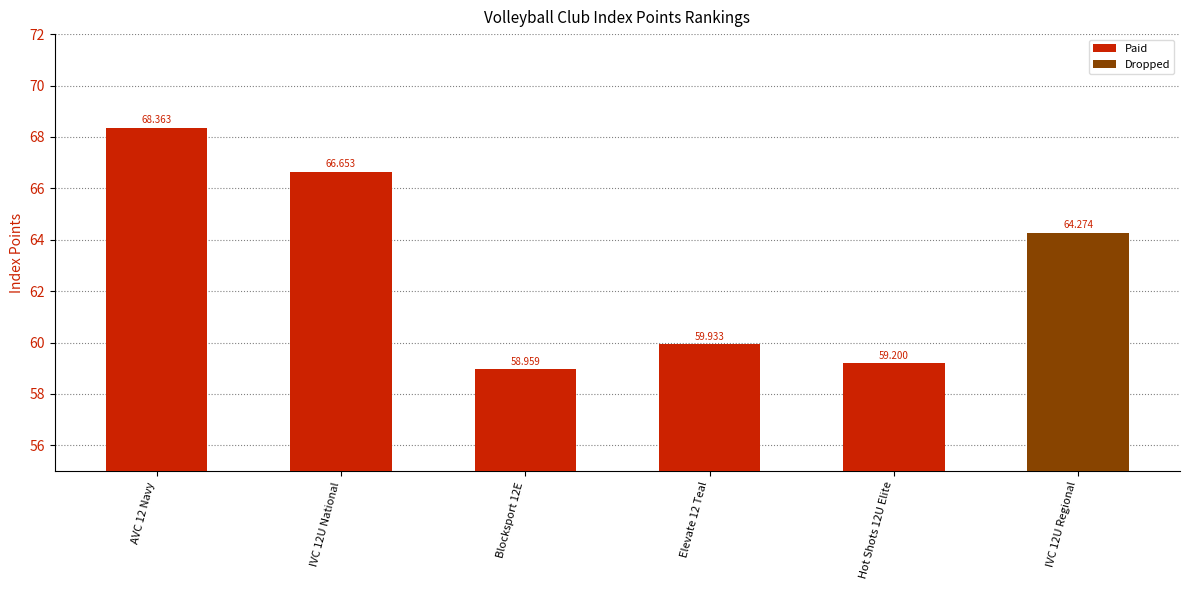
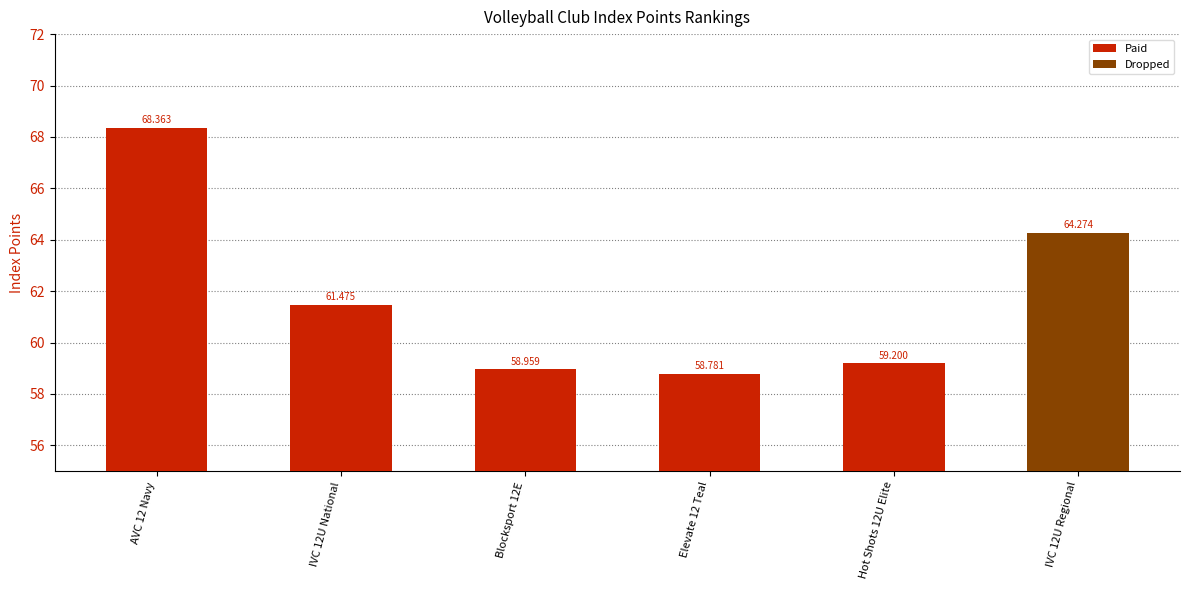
IVC 12U National: 66.653 -> 61.475
Elevate 12 Teal: 59.933 -> 58.781
